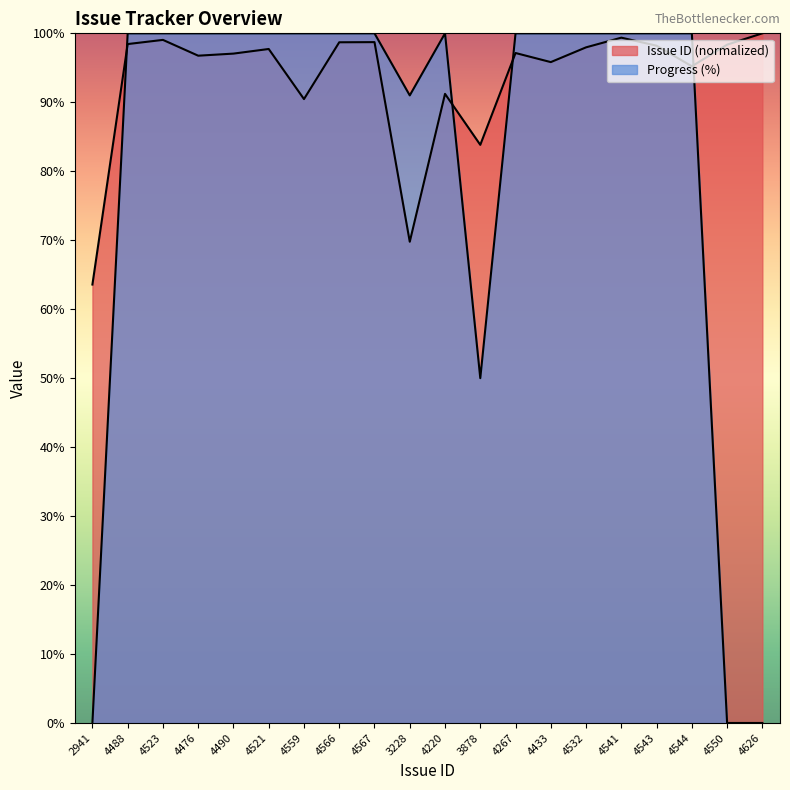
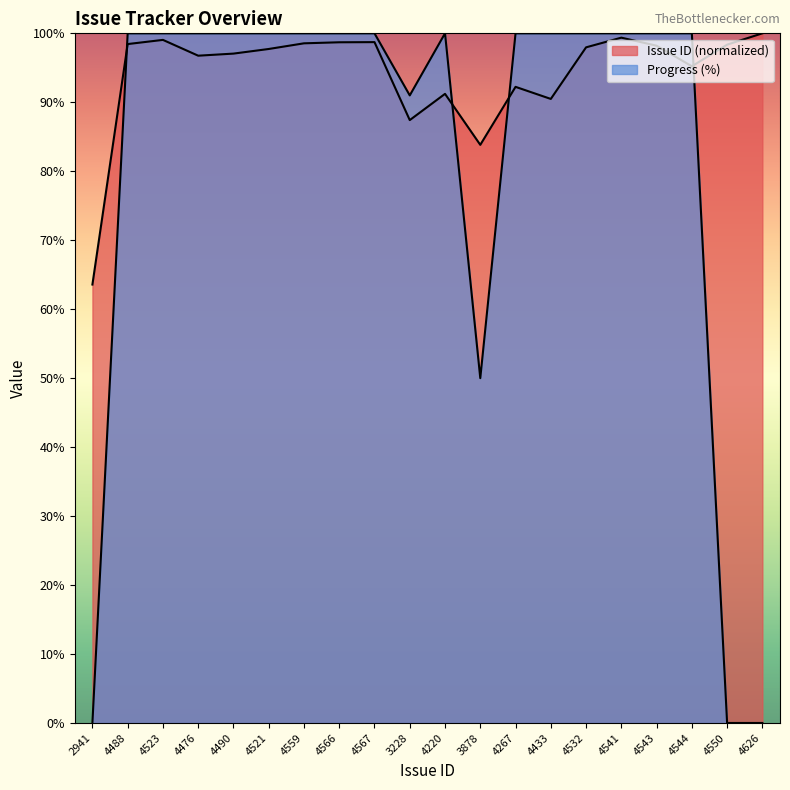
Issue ID (normalized), 4559: 90% -> 99%
Issue ID (normalized), 3228: 70% -> 87%
Issue ID (normalized), 4267: 97% -> 92%
Issue ID (normalized), 4433: 96% -> 90%
